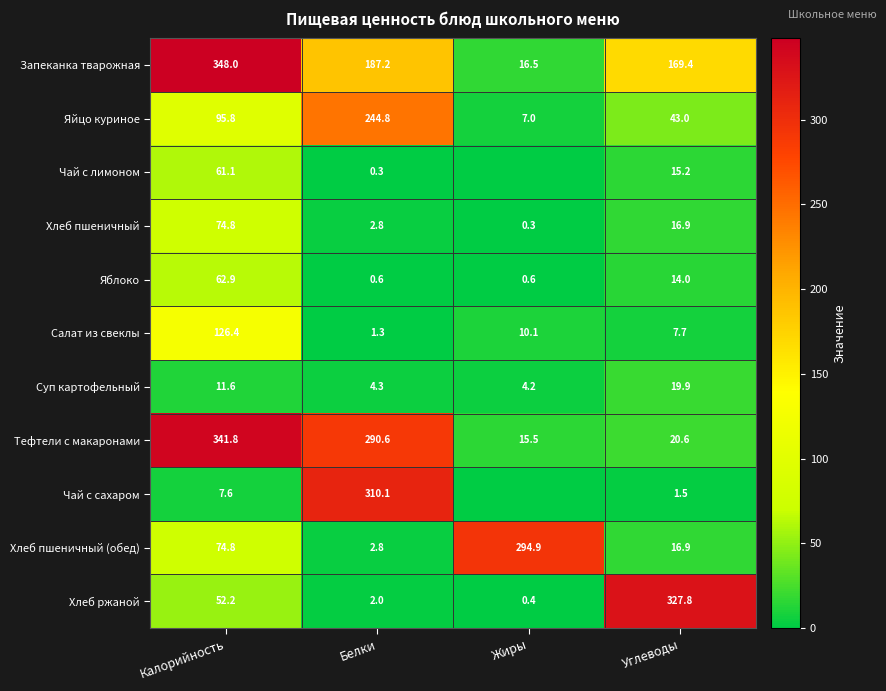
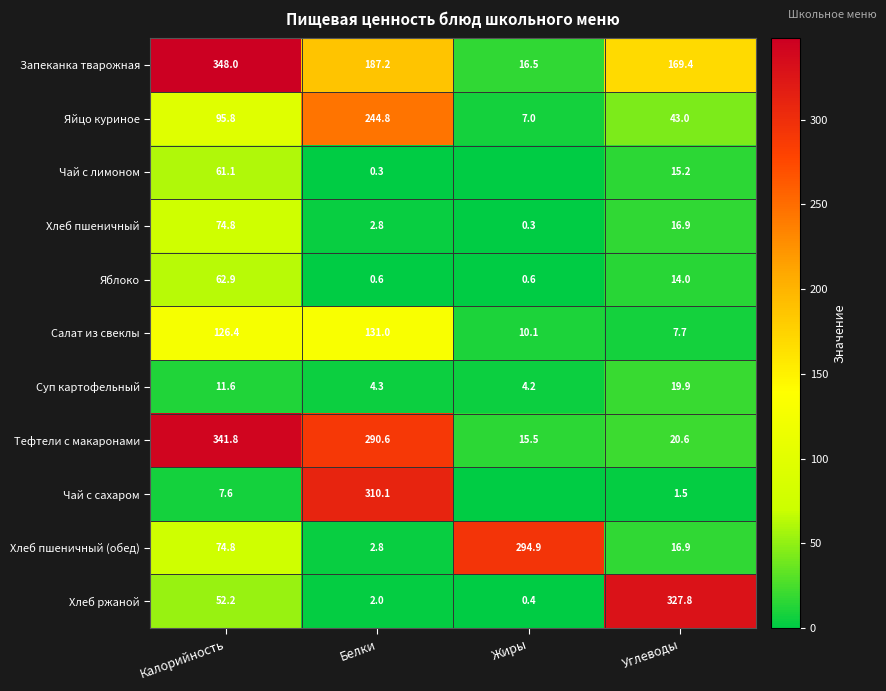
Салат из свеклы, Белки: 1.3 -> 131.0
